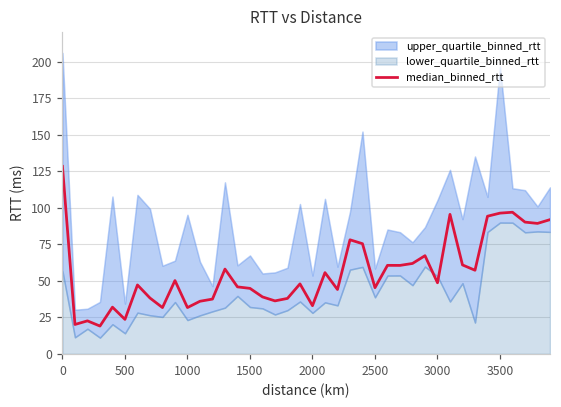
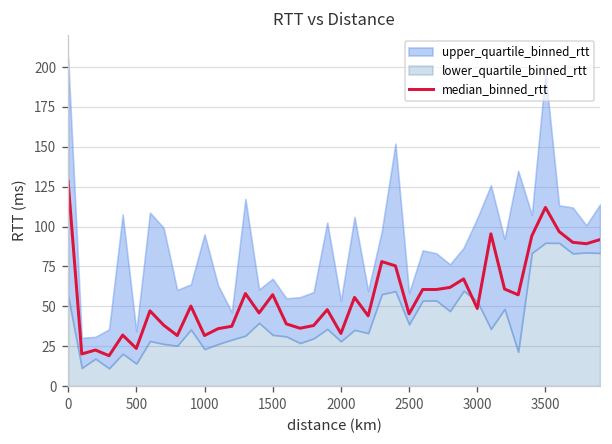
median_binned_rtt, 1500: 45 -> 57
median_binned_rtt, 3500: 96 -> 112
